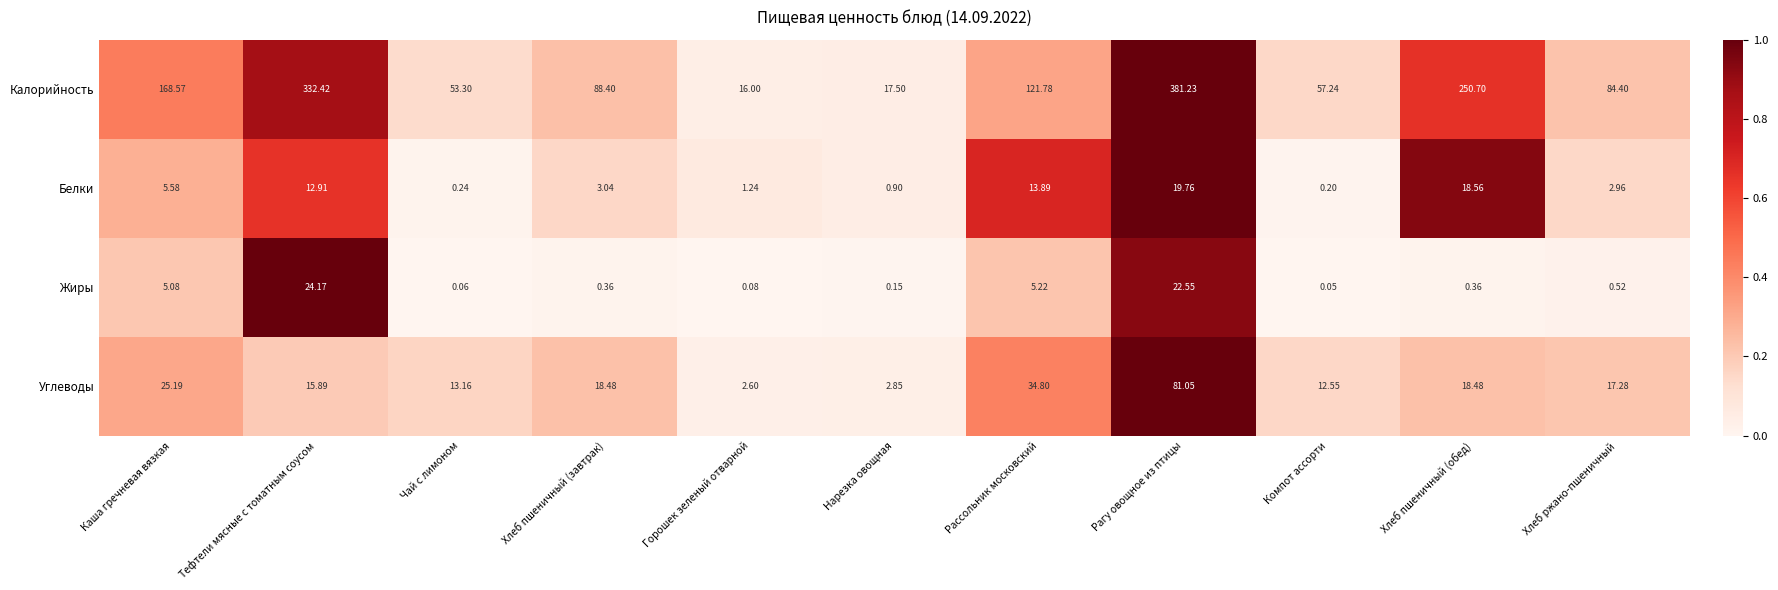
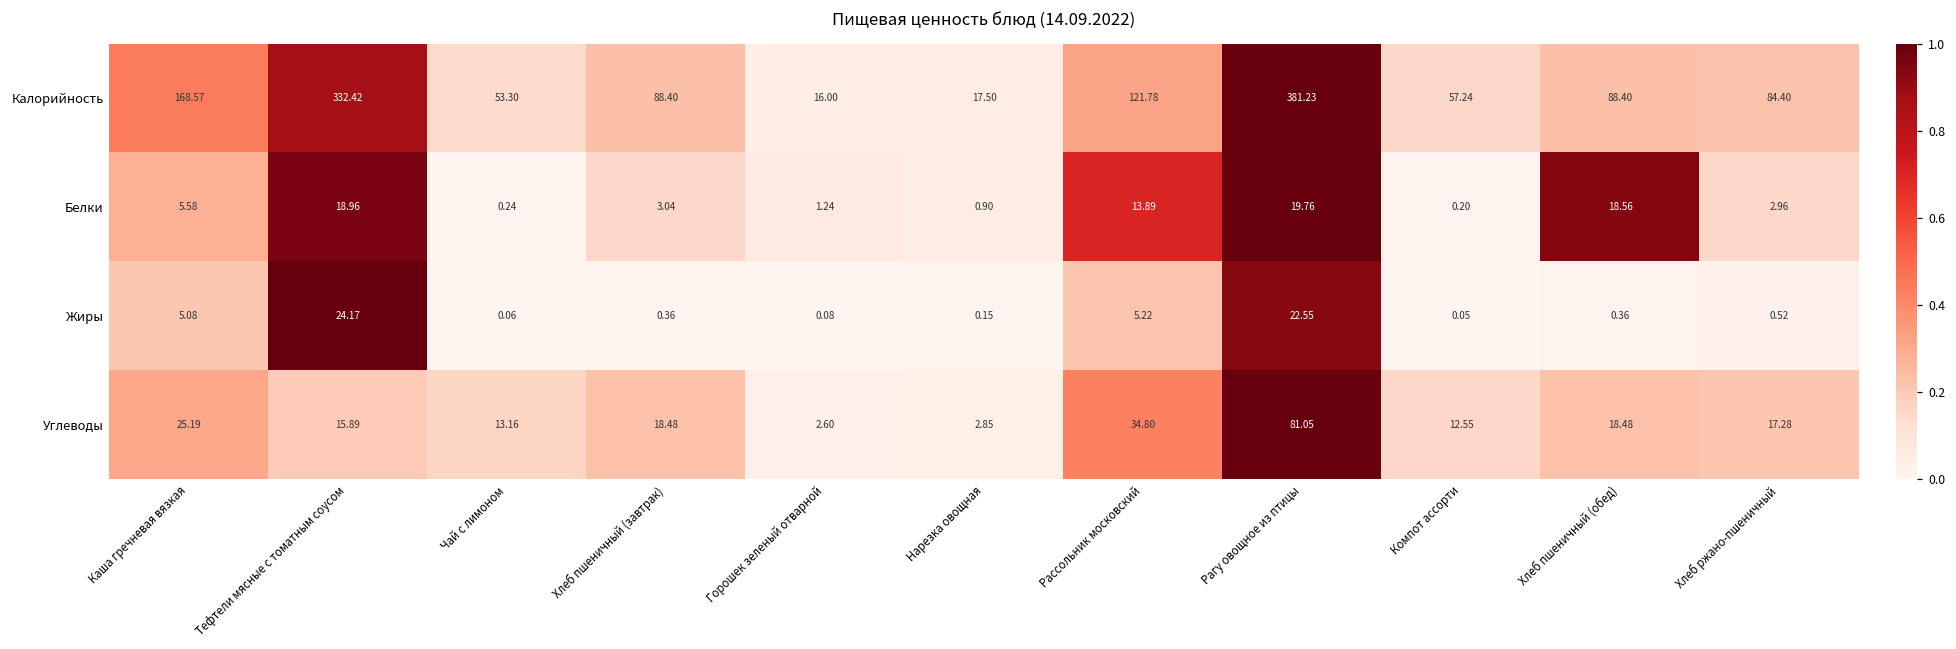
Калорийность, Хлеб пшеничный (обед): 250.70 -> 88.40
Белки, Тефтели мясные с томатным соусом: 12.91 -> 18.96
